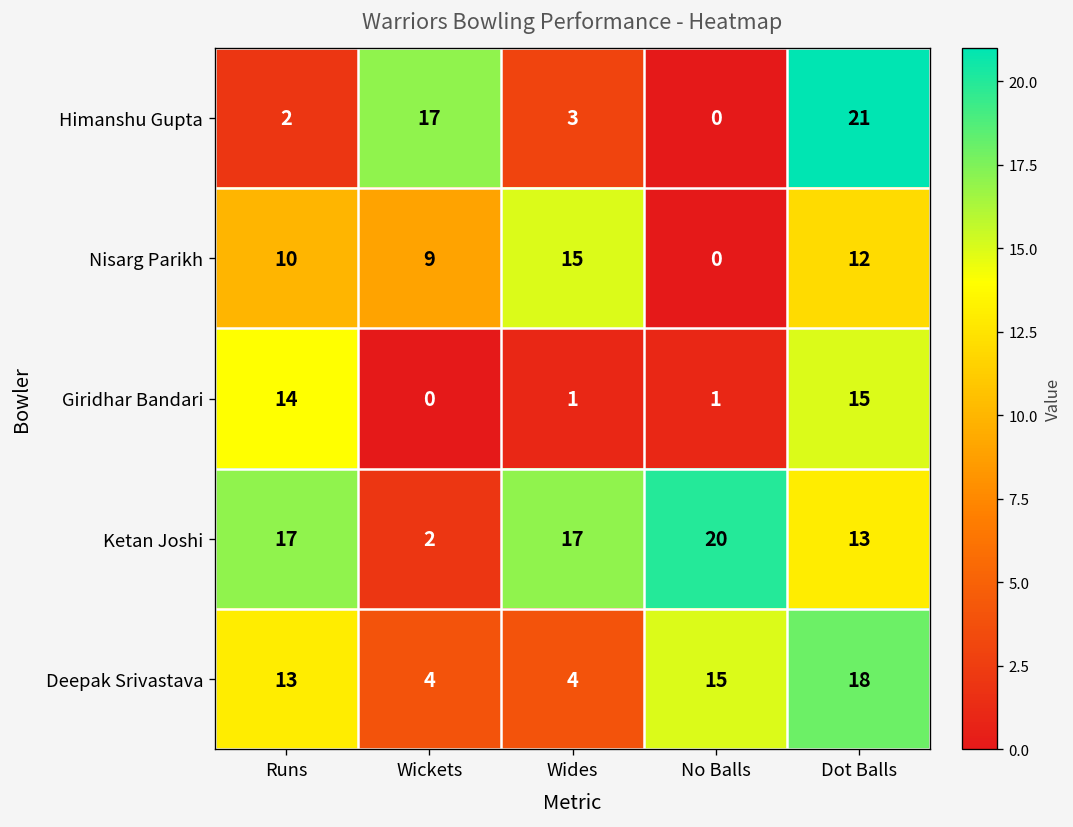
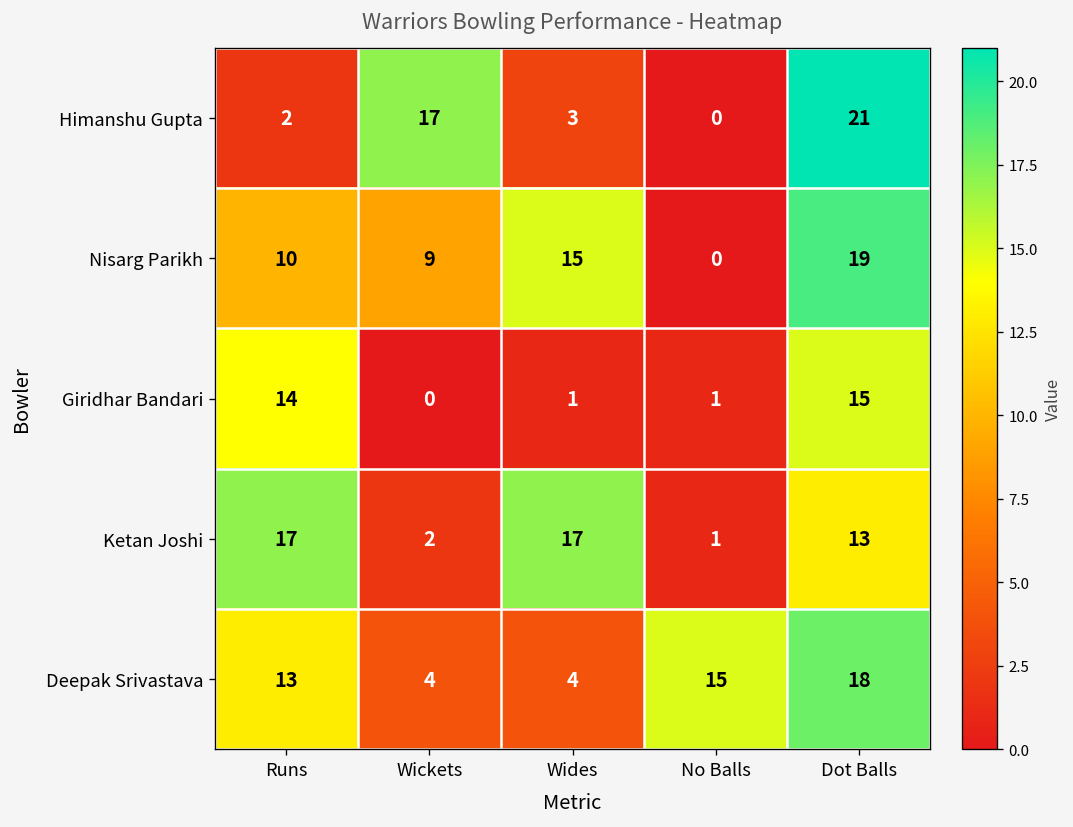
Nisarg Parikh, Dot Balls: 12 -> 19
Ketan Joshi, No Balls: 20 -> 1
